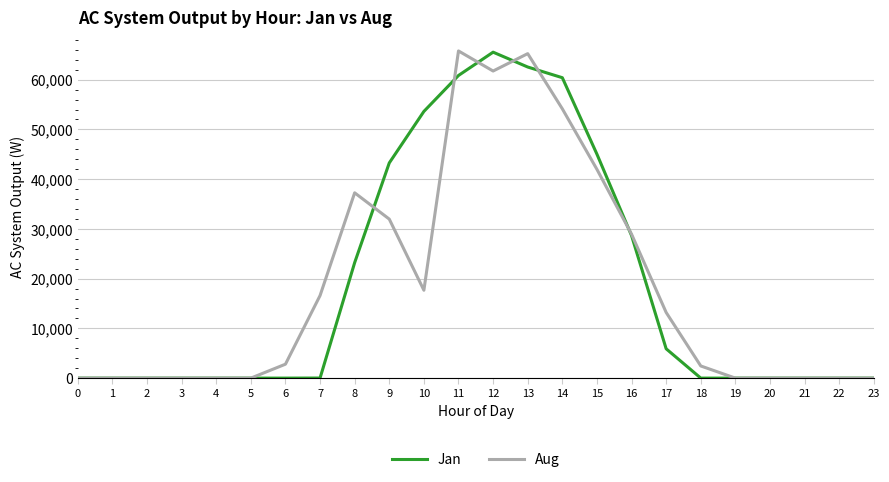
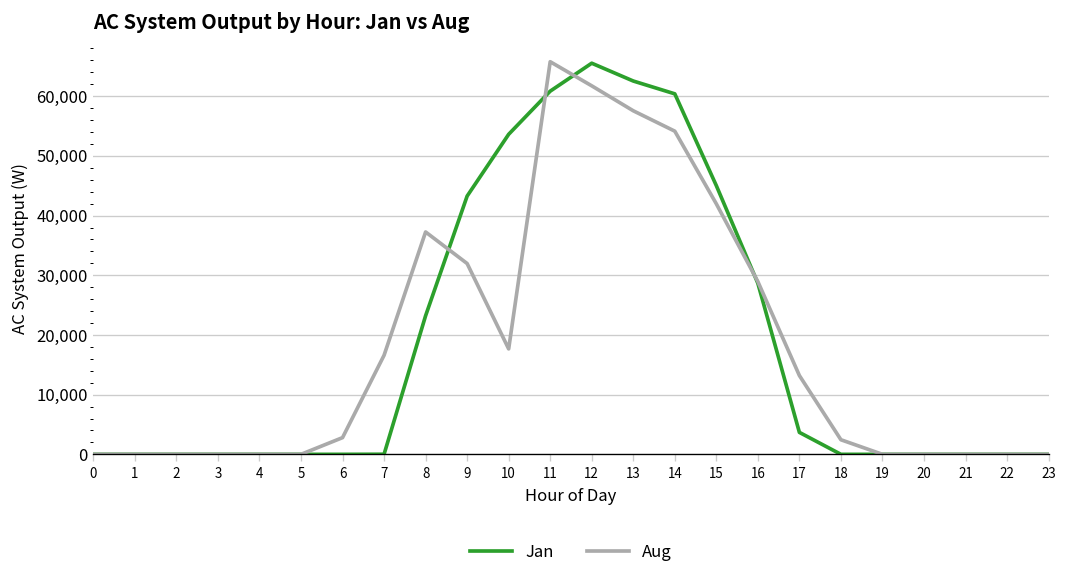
Aug, 13: 65,000 -> 58,000
Jan, 17: 6,000 -> 4,000
